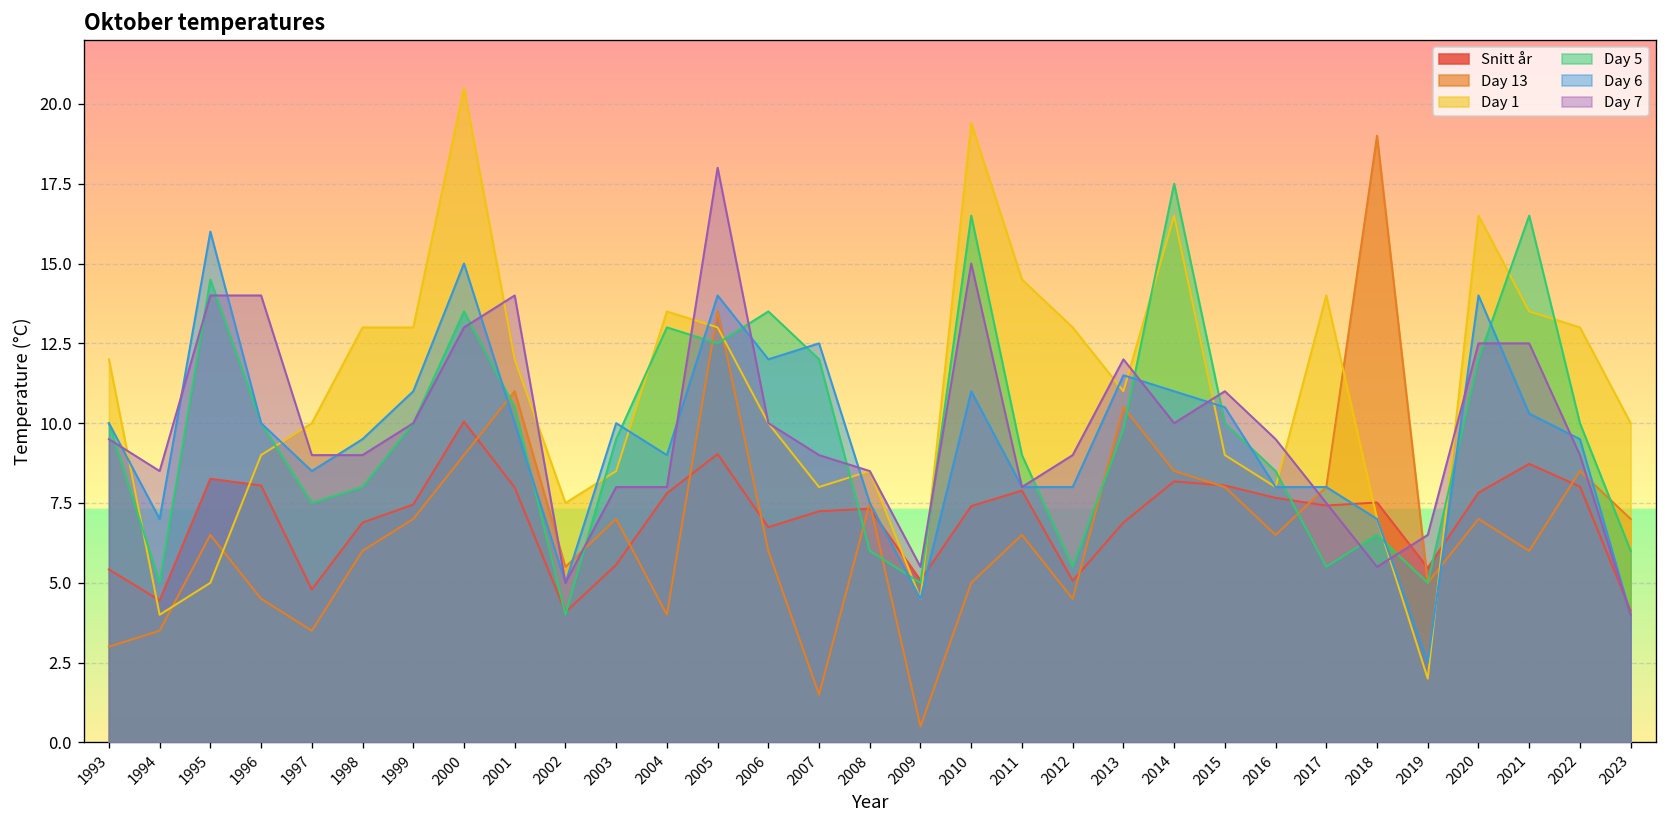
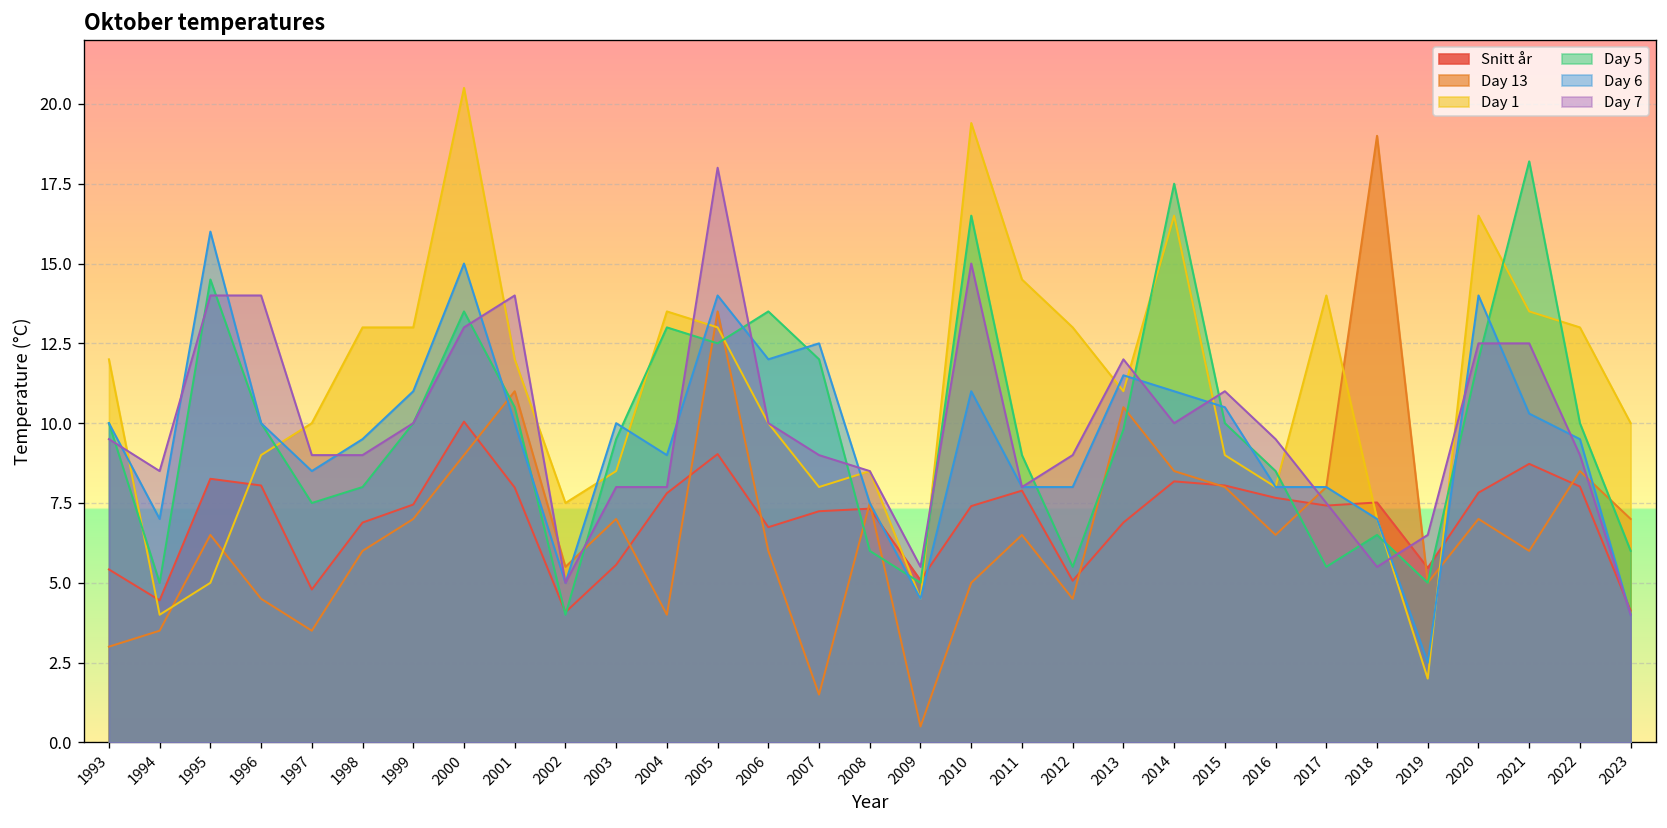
Day 5, 2021: 16.5 -> 18.2
